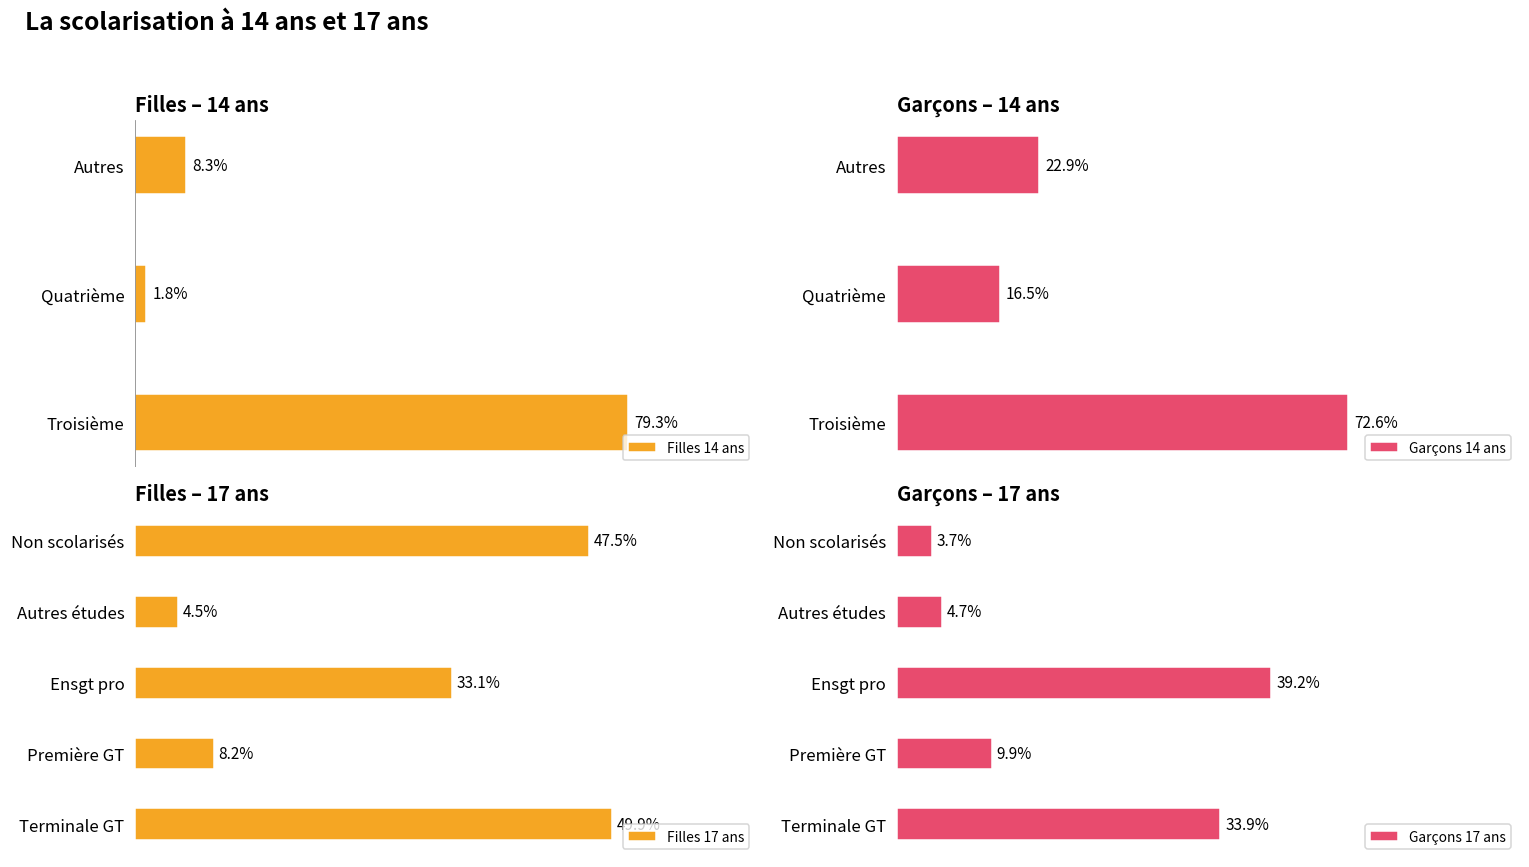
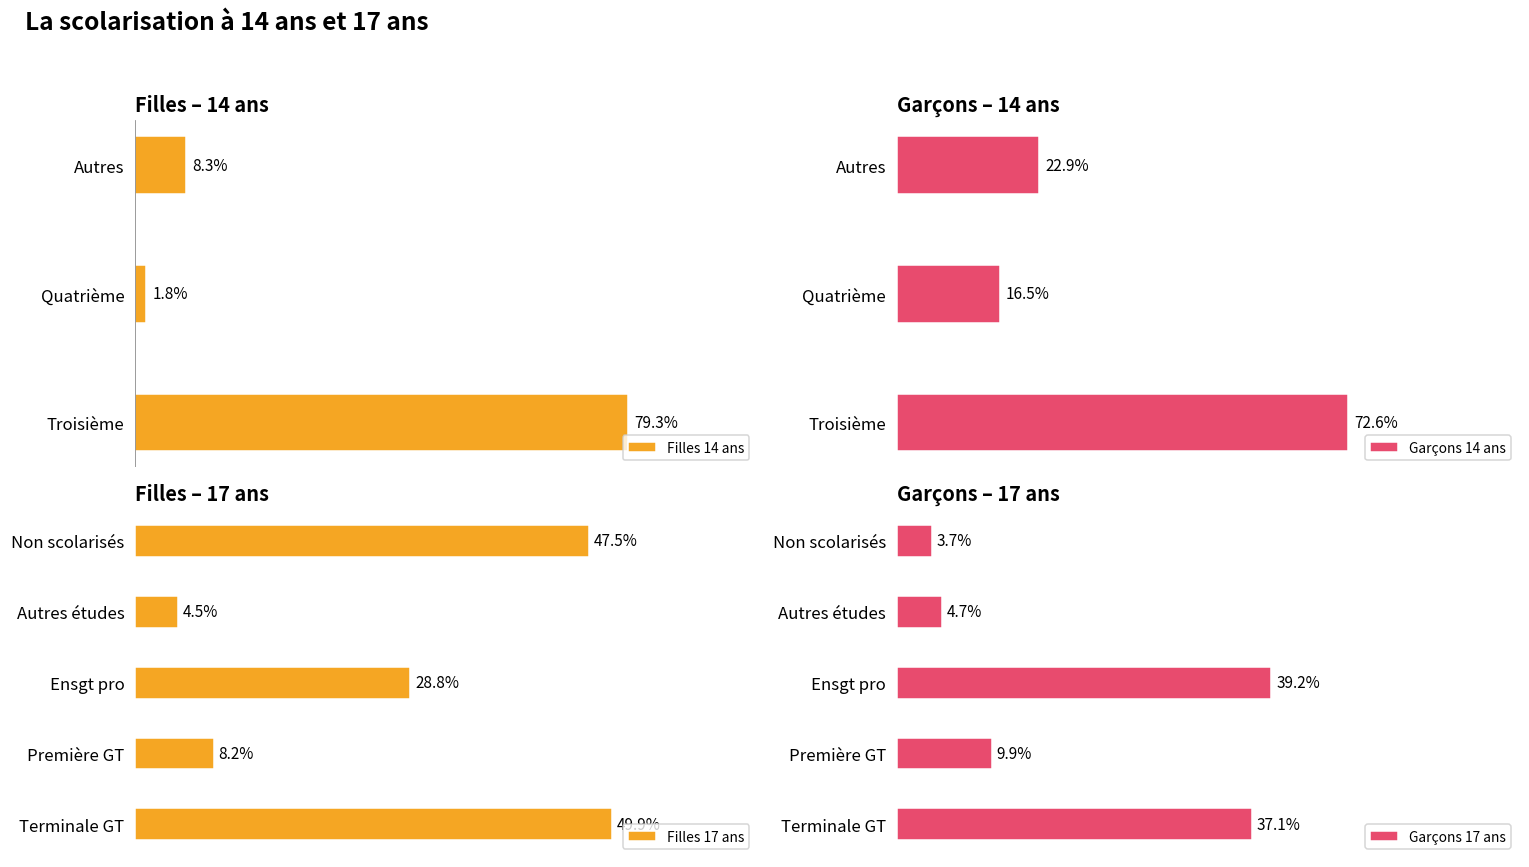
Filles – 17 ans, Ensgt pro: 33.1% -> 28.8%
Garçons – 17 ans, Terminale GT: 33.9% -> 37.1%
